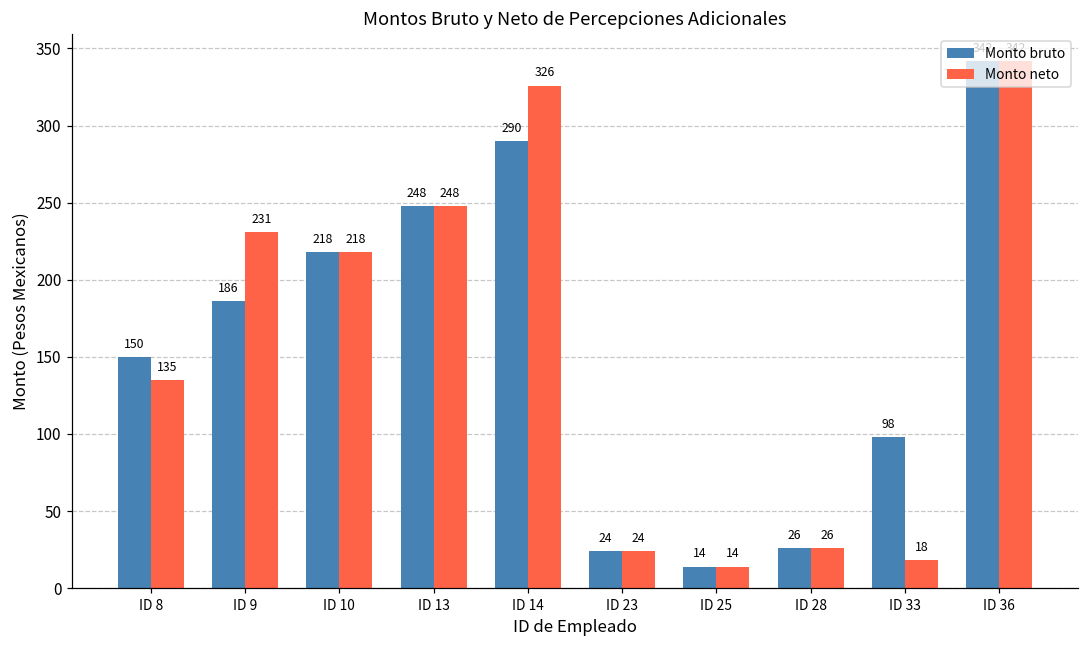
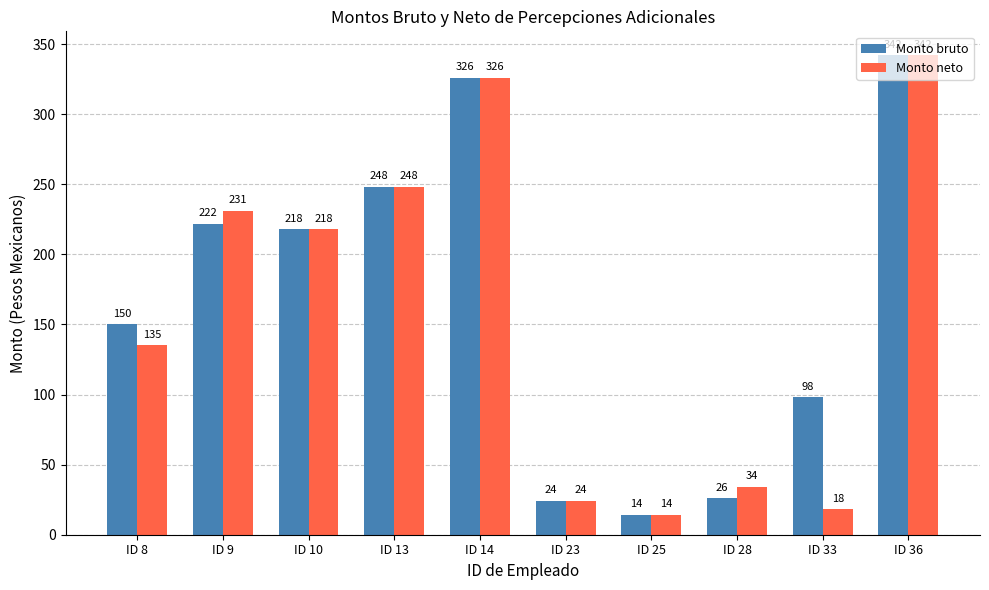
Monto bruto, ID 9: 186 -> 222
Monto bruto, ID 14: 290 -> 326
Monto neto, ID 28: 26 -> 34
